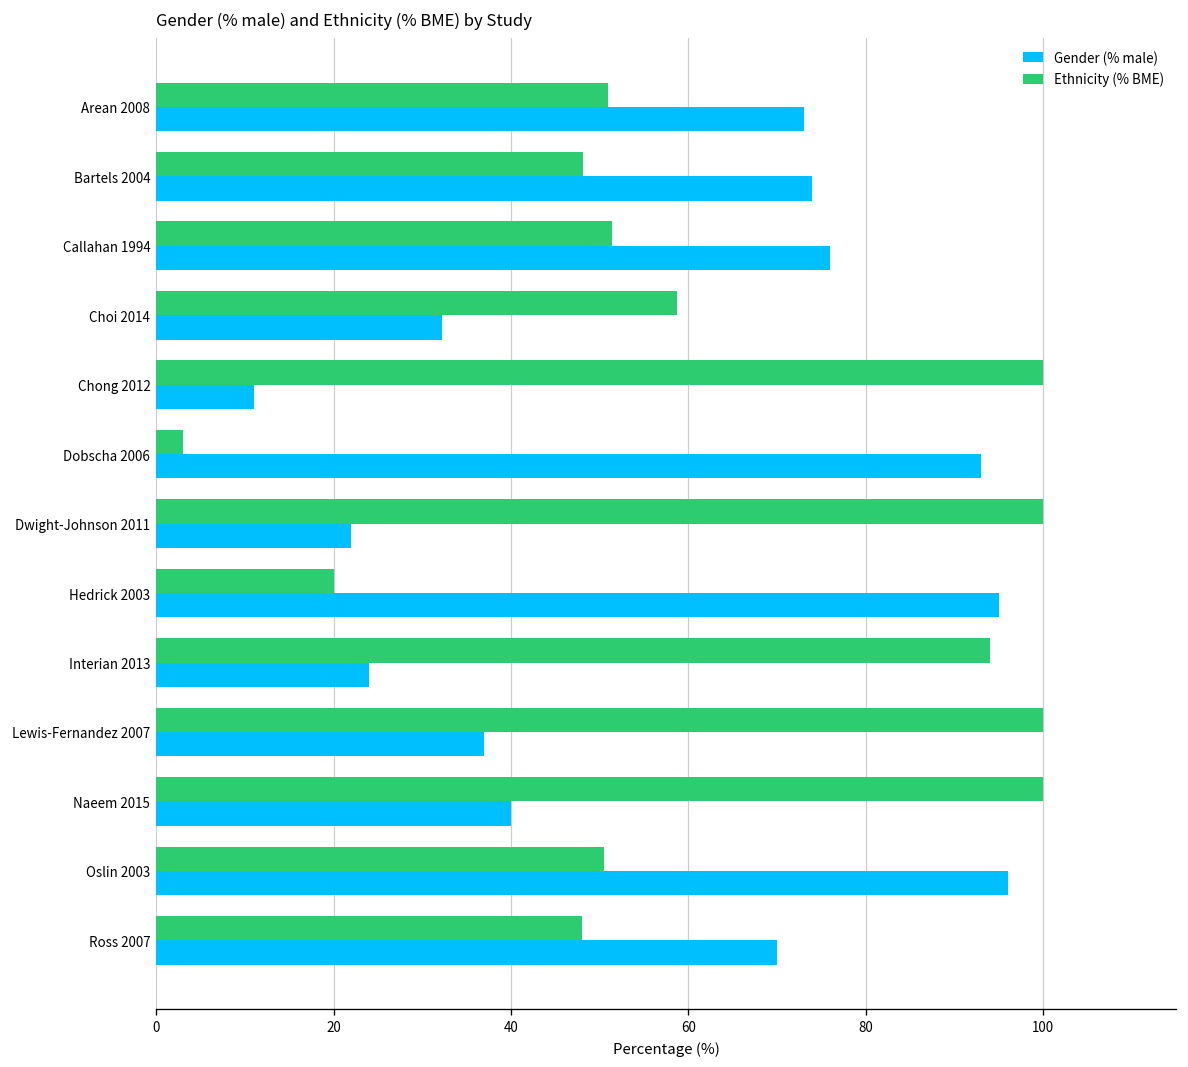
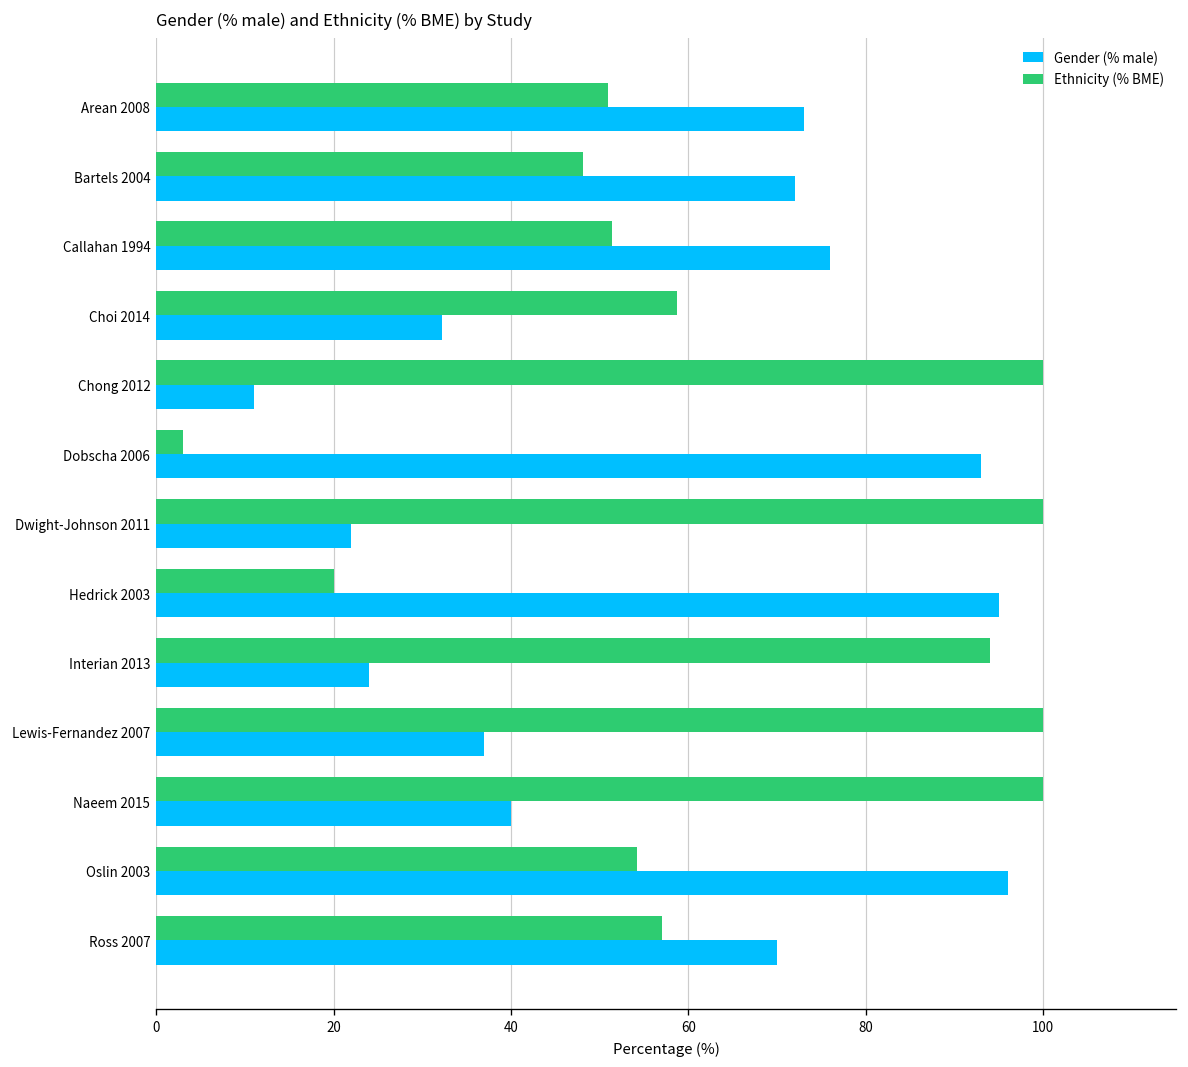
Gender (% male), Bartels 2004: 74 -> 72
Ethnicity (% BME), Oslin 2003: 51 -> 54
Ethnicity (% BME), Ross 2007: 48 -> 57
